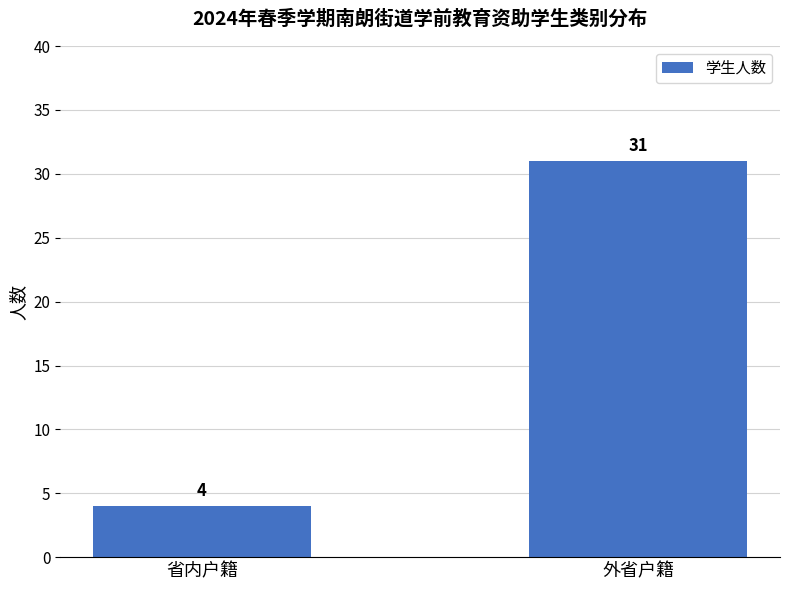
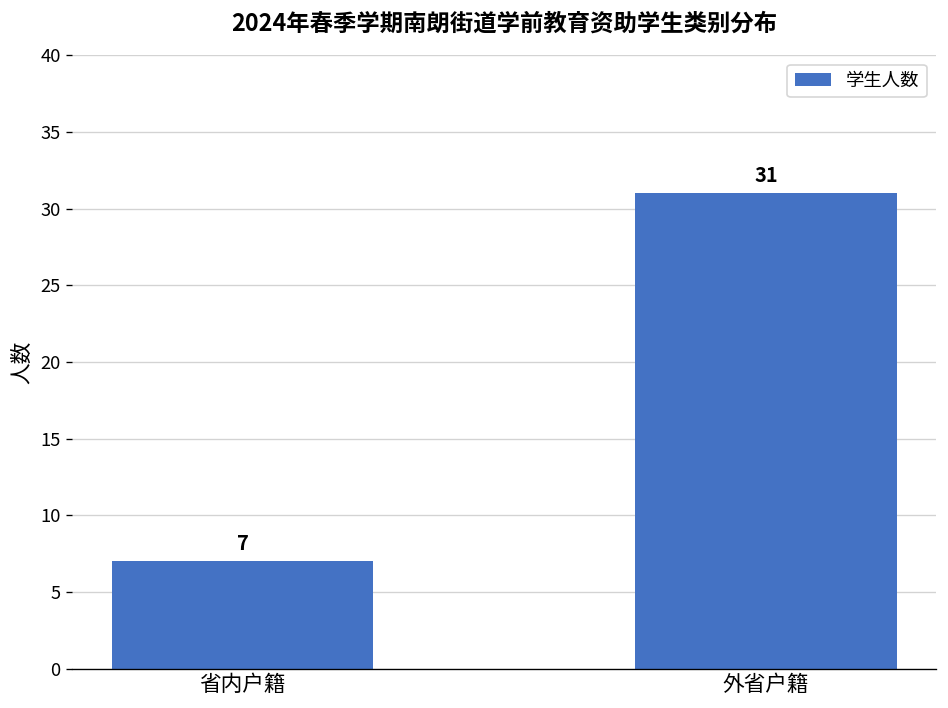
省内户籍: 4 -> 7
